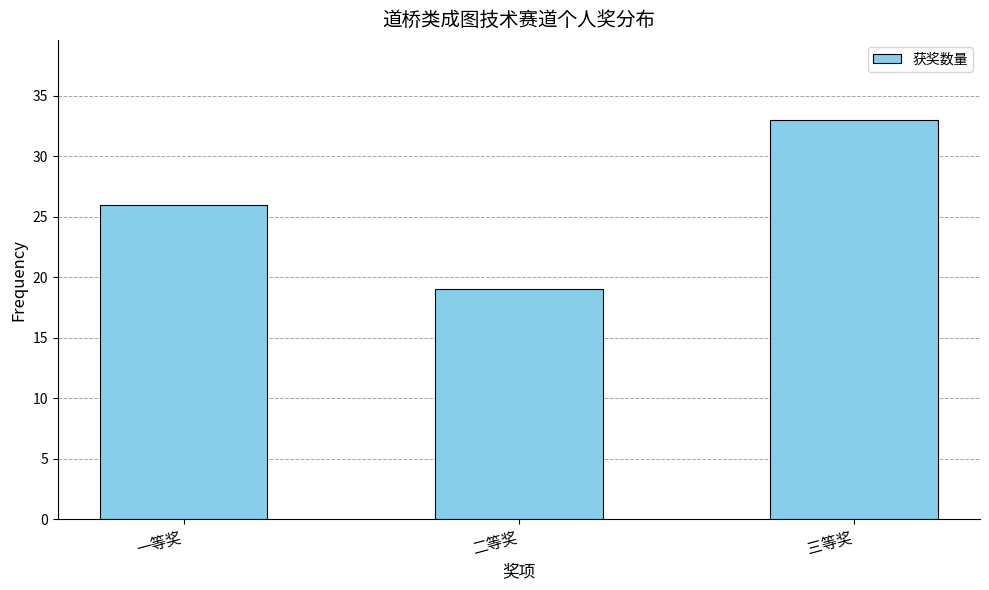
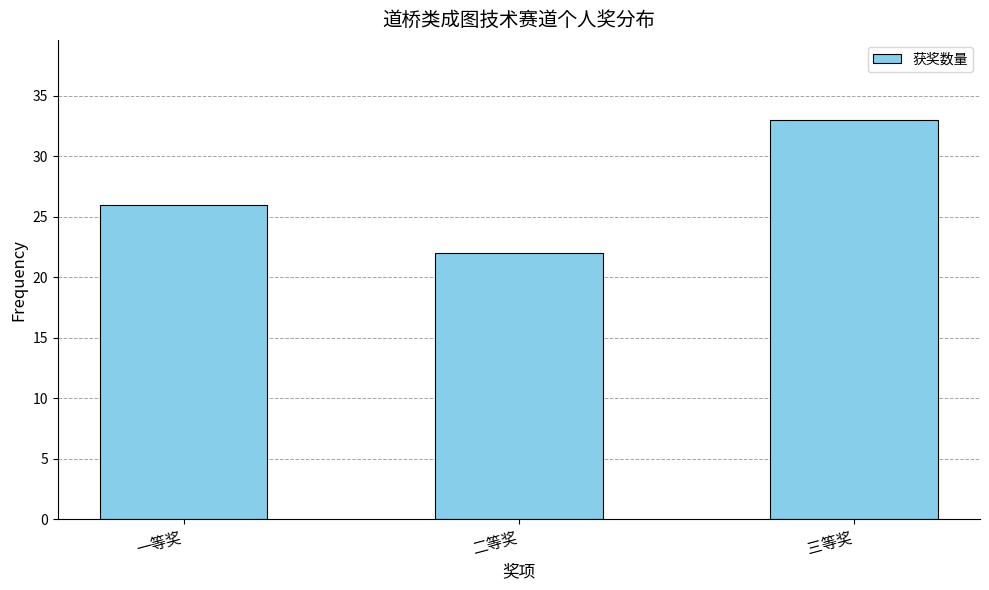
二等奖: 19 -> 22
